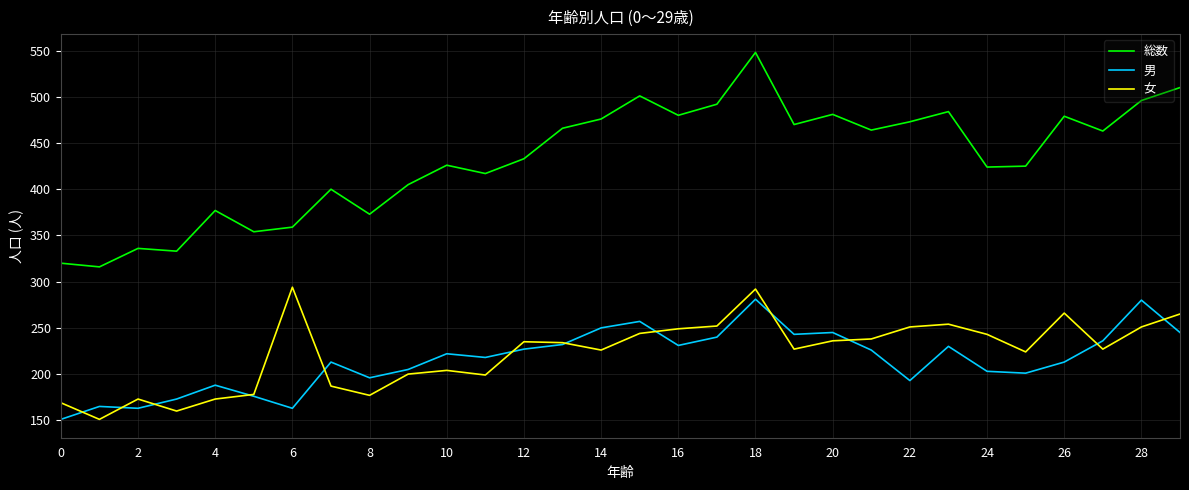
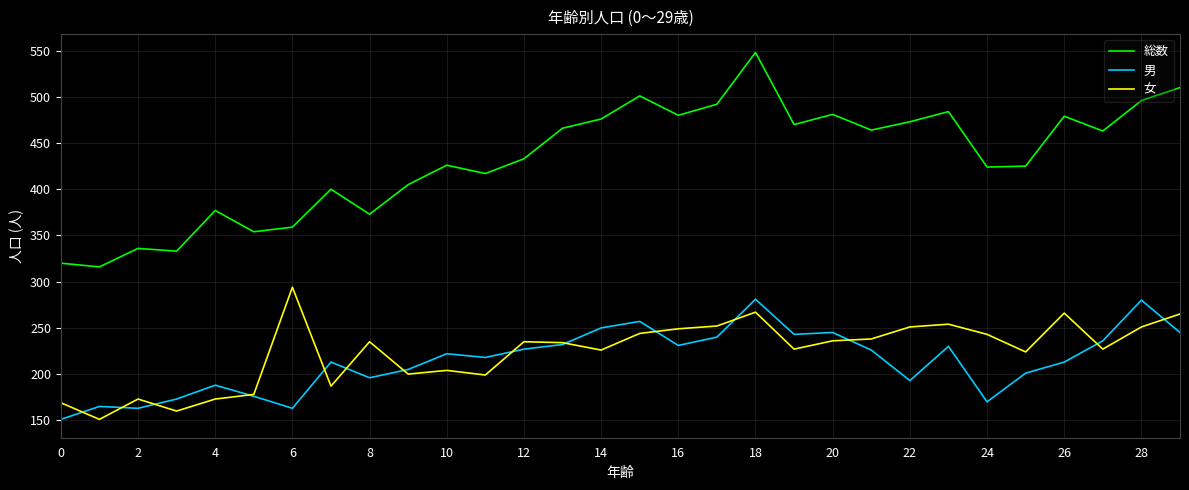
女, 8: 180 -> 240
女, 18: 290 -> 270
男, 24: 200 -> 170
